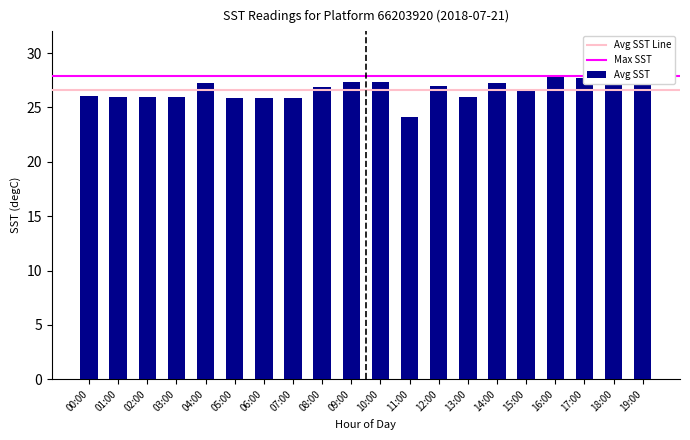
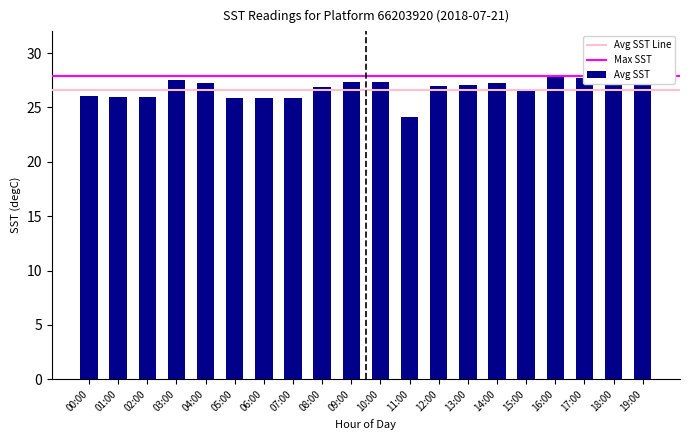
03:00: 25.9 -> 27.5
13:00: 25.9 -> 27.1
